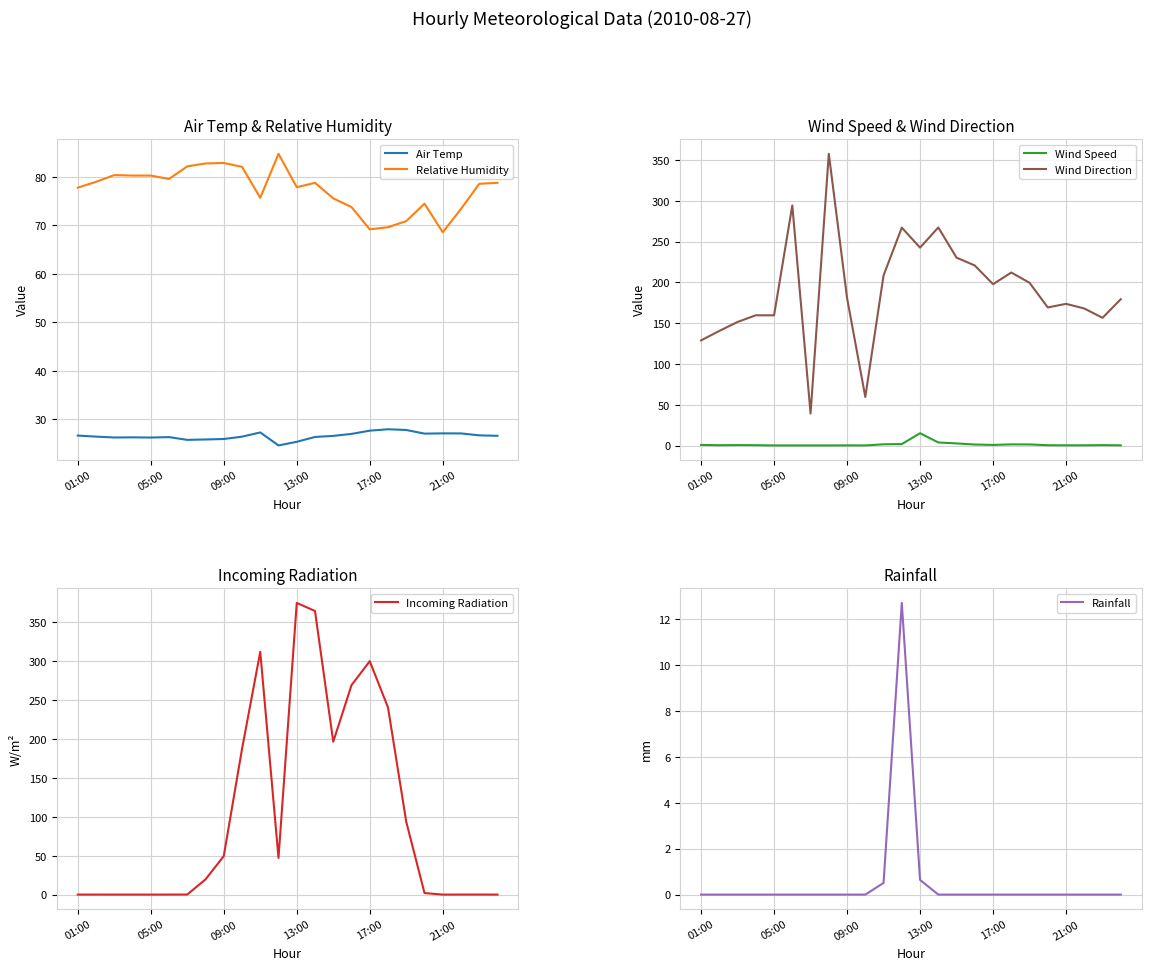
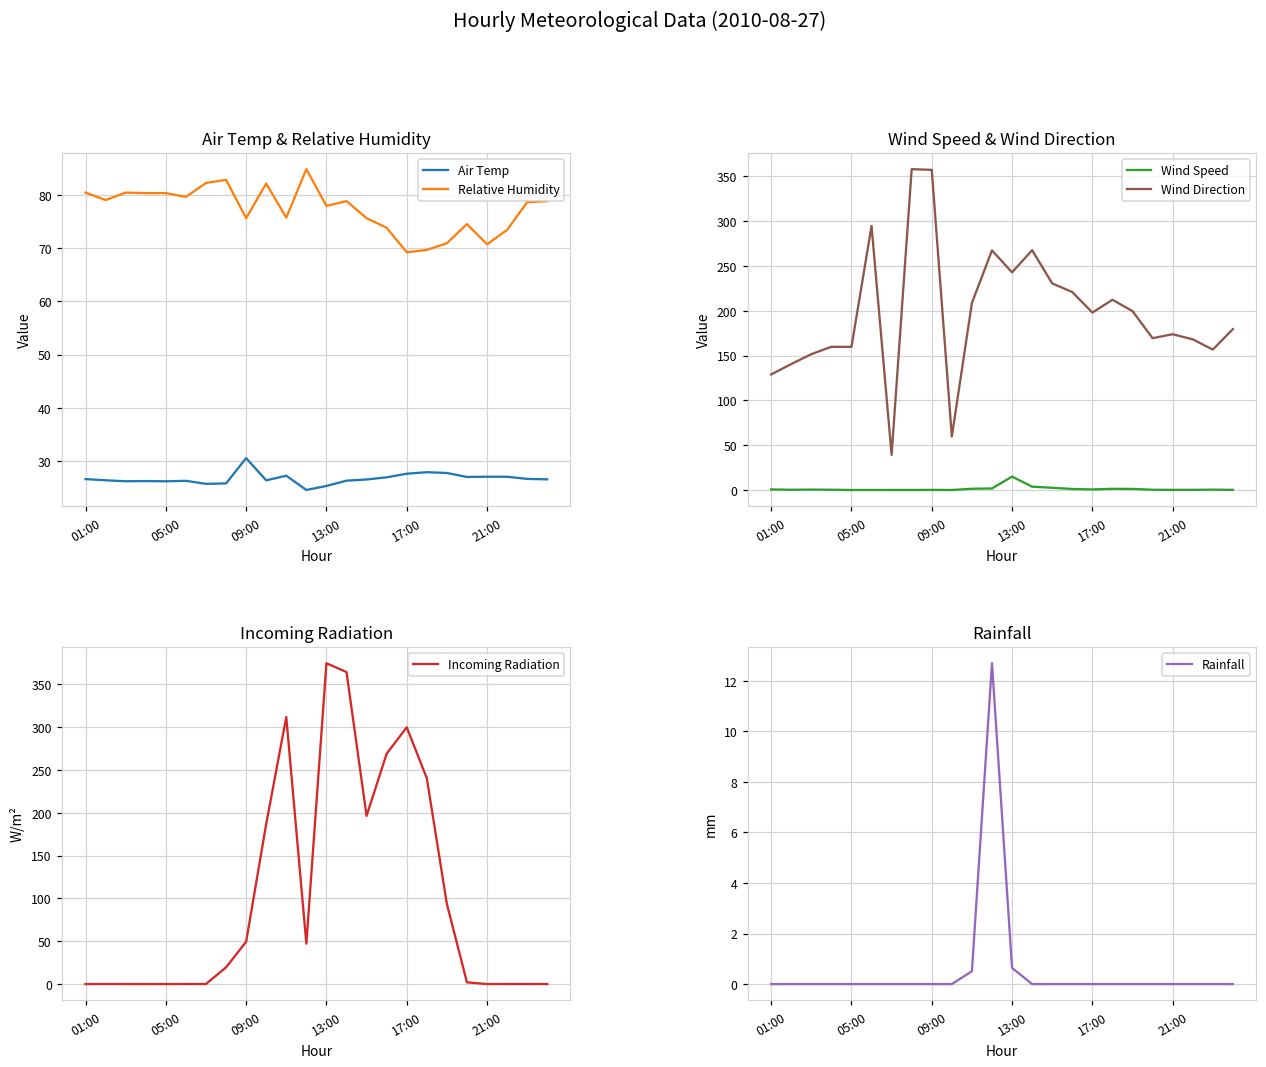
Air Temp & Relative Humidity, Relative Humidity, 01:00: 78 -> 80
Air Temp & Relative Humidity, Air Temp, 09:00: 26 -> 31
Air Temp & Relative Humidity, Relative Humidity, 09:00: 83 -> 76
Air Temp & Relative Humidity, Relative Humidity, 21:00: 69 -> 71
Wind Speed & Wind Direction, Wind Direction, 09:00: 180 -> 360
